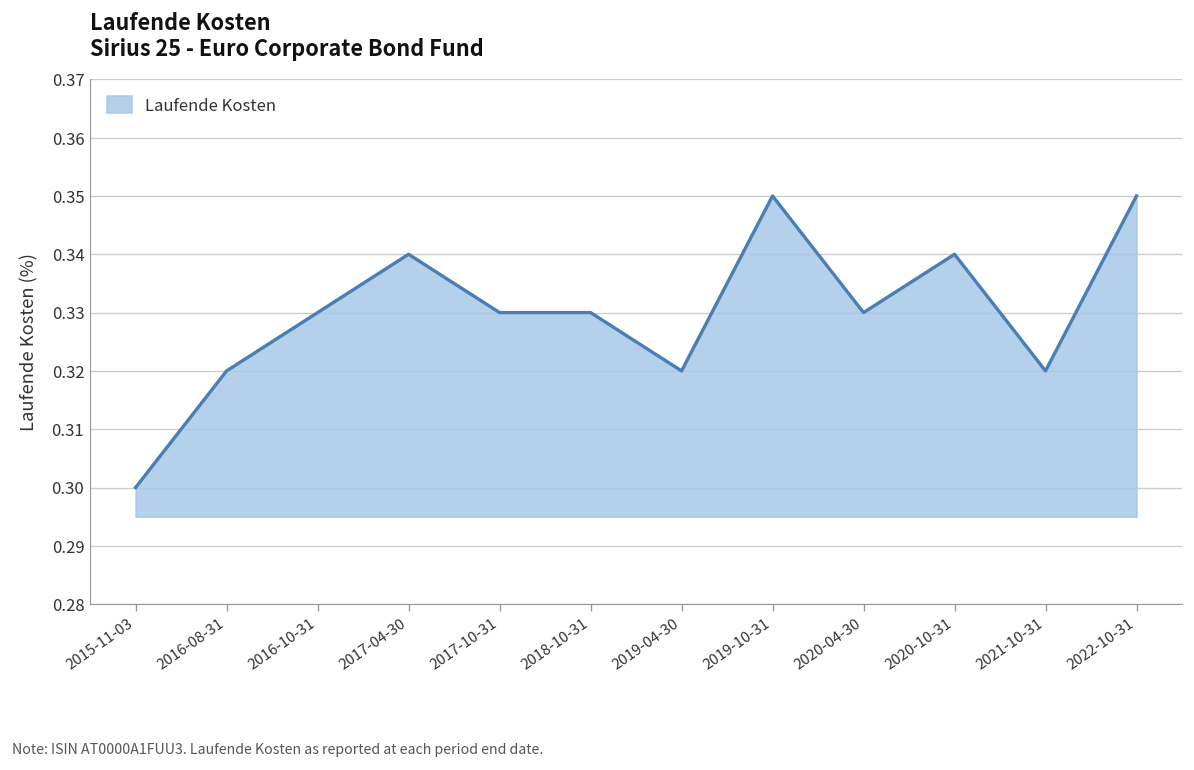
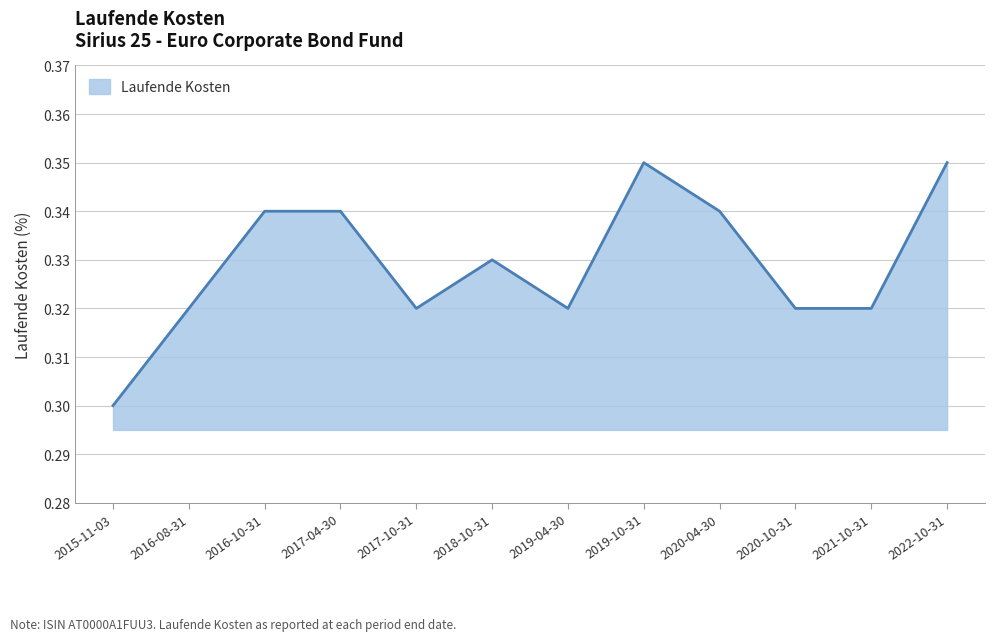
2016-10-31: 0.33 -> 0.34
2017-10-31: 0.33 -> 0.32
2020-04-30: 0.33 -> 0.34
2020-10-31: 0.34 -> 0.32
